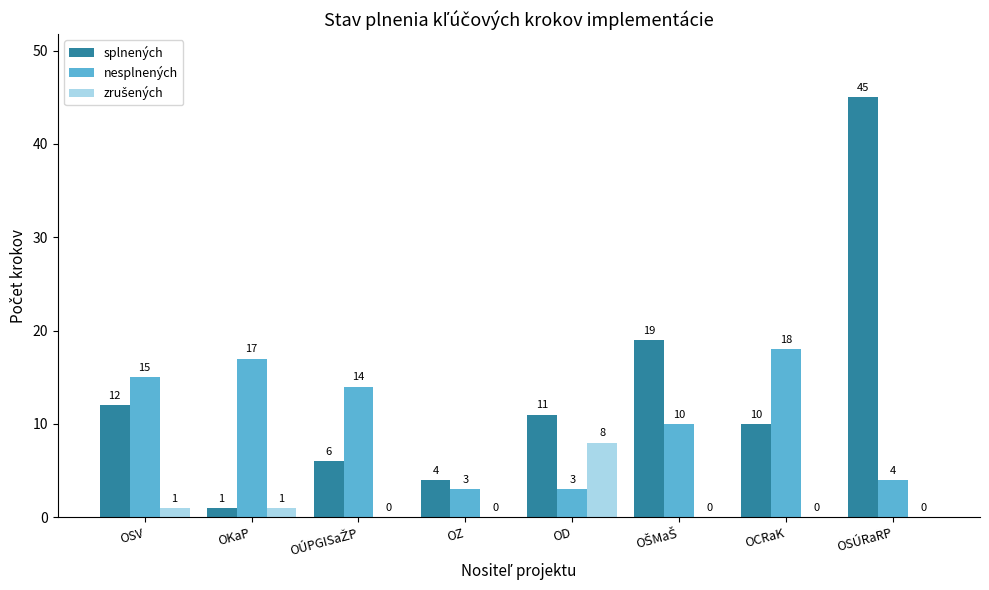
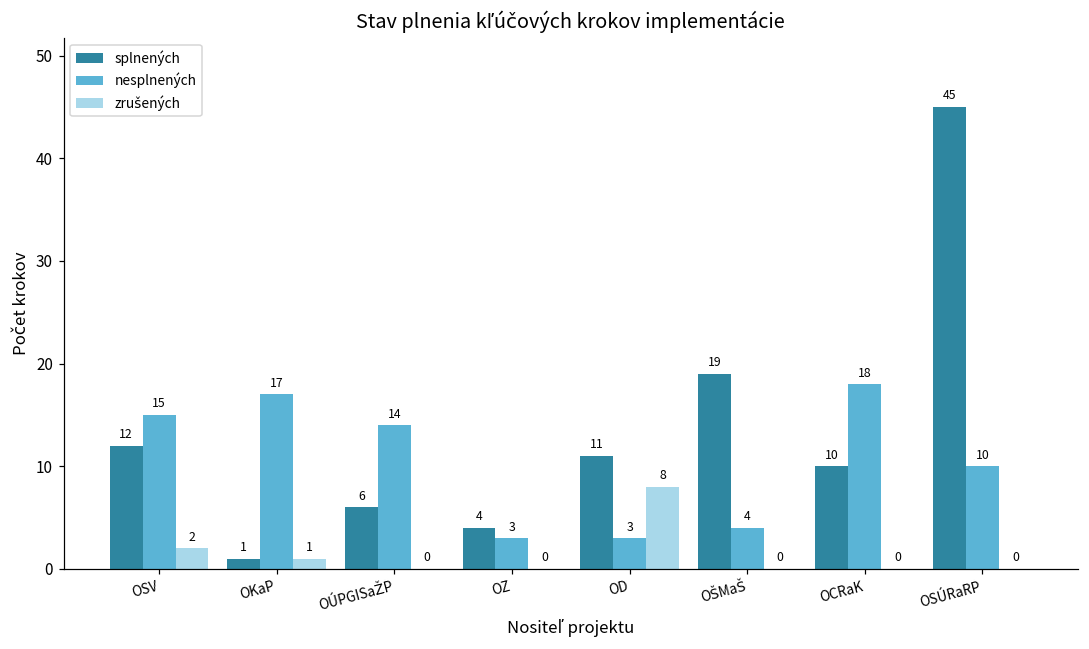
zrušených, OSV: 1 -> 2
nesplnených, OŠMaŠ: 10 -> 4
nesplnených, OSÚRaRP: 4 -> 10
